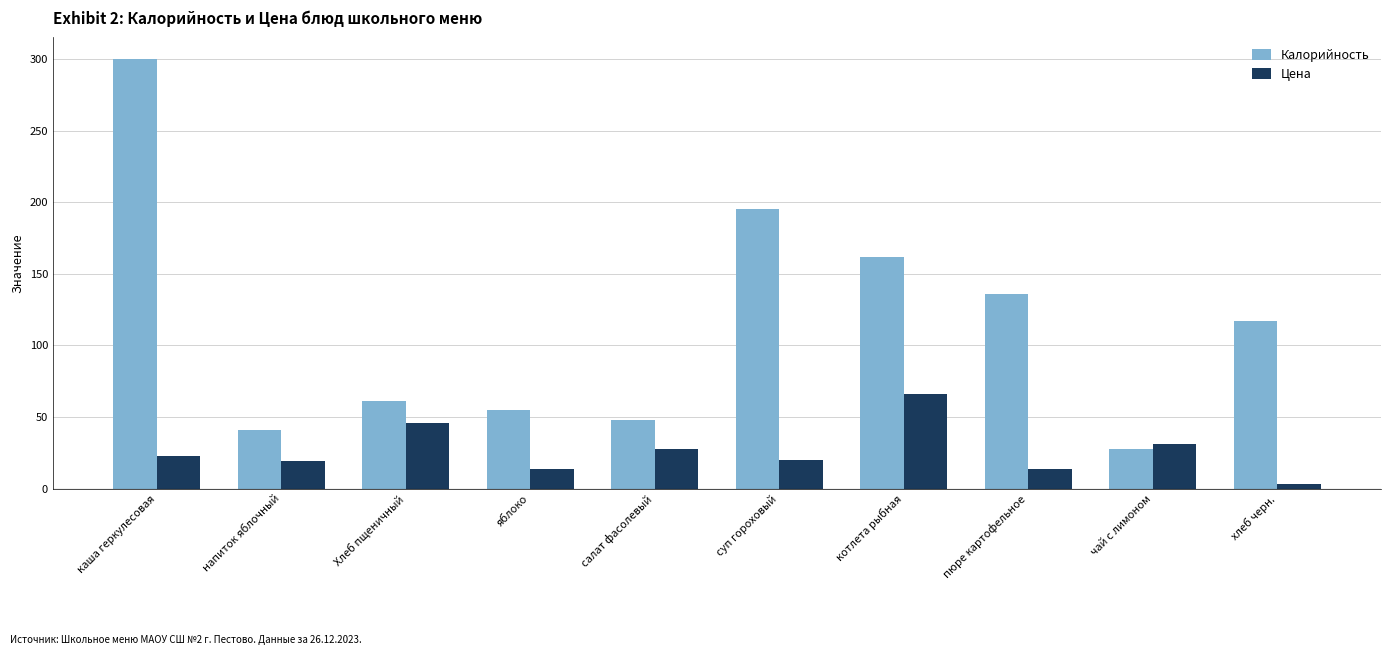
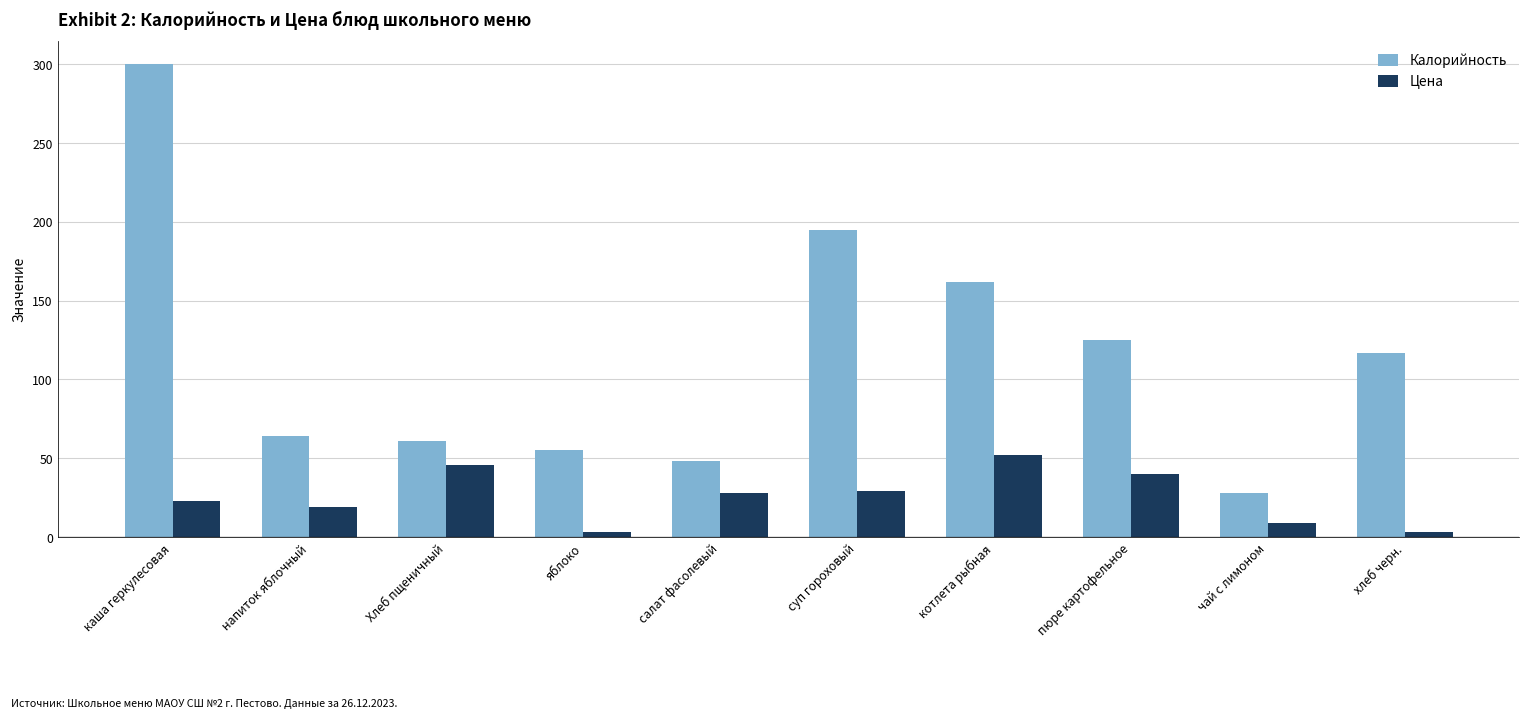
Калорийность, напиток яблочный: 41 -> 64
Цена, яблоко: 14 -> 3
Цена, суп гороховый: 20 -> 29
Цена, котлета рыбная: 66 -> 52
Калорийность, пюре картофельное: 136 -> 125
Цена, пюре картофельное: 14 -> 40
Цена, чай с лимоном: 31 -> 9
